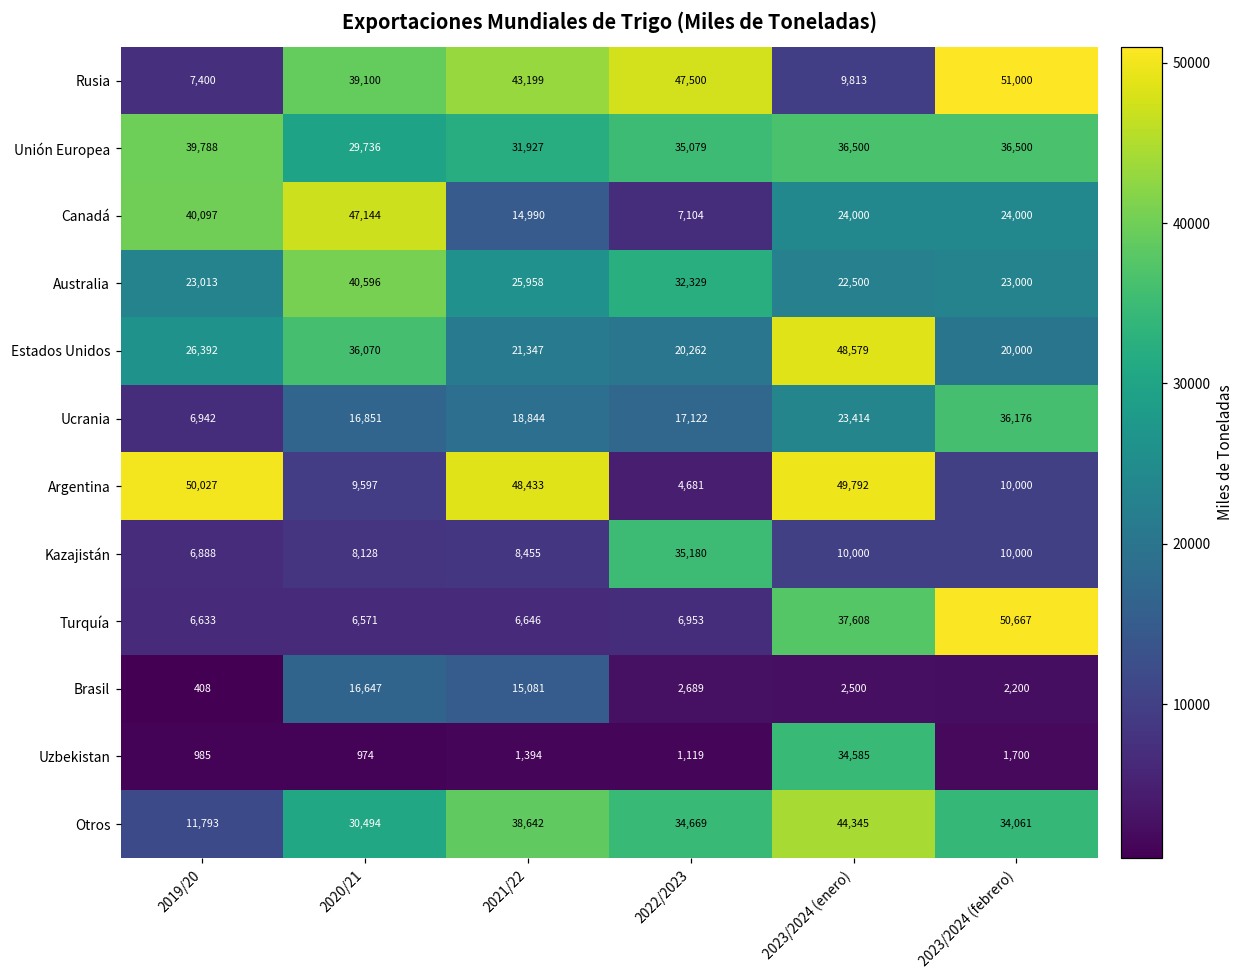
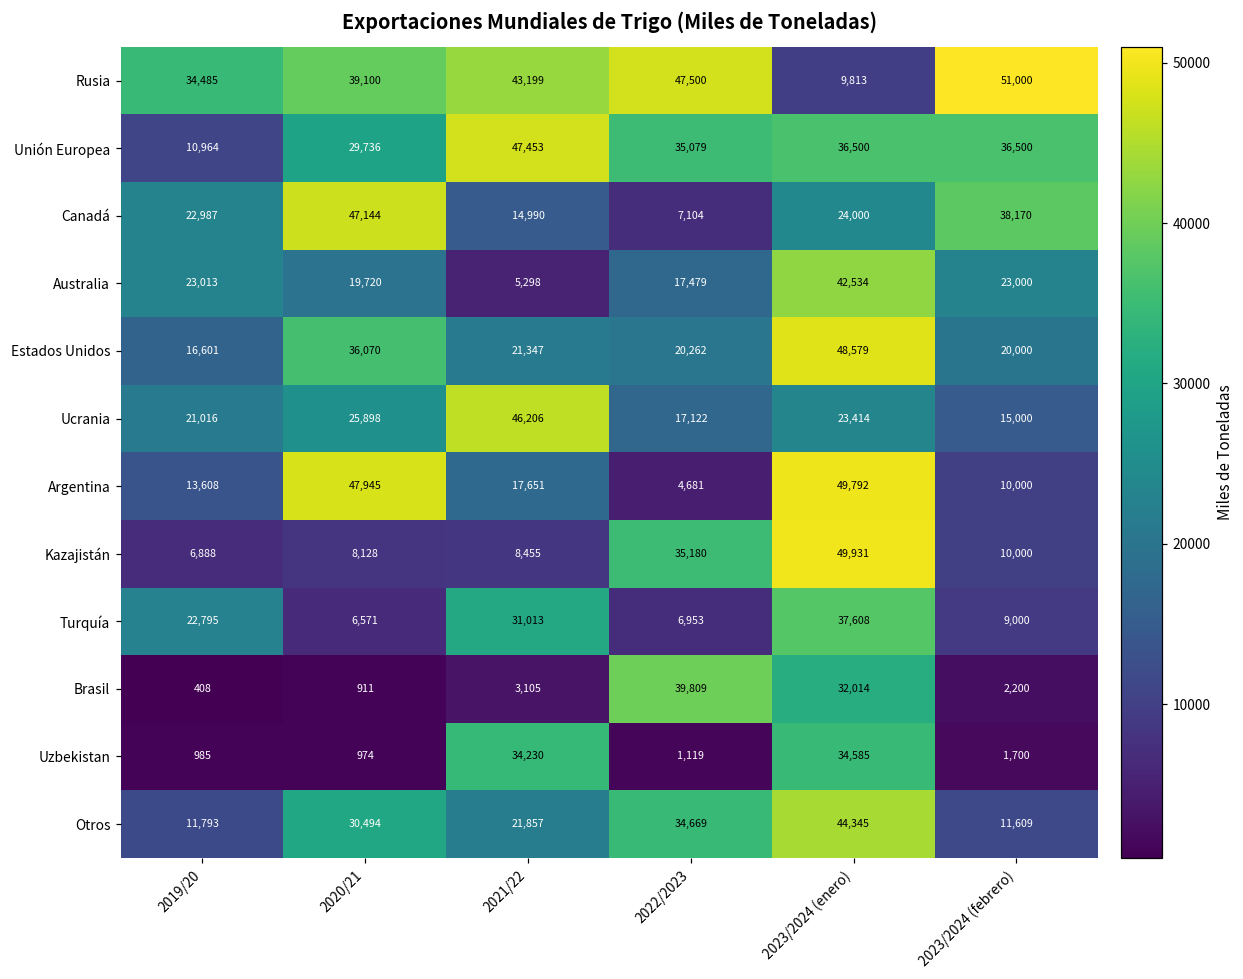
Rusia, 2019/20: 7,400 -> 34,485
Unión Europea, 2019/20: 39,788 -> 10,964
Unión Europea, 2021/22: 31,927 -> 47,453
Canadá, 2019/20: 40,097 -> 22,987
Canadá, 2023/2024 (febrero): 24,000 -> 38,170
Australia, 2020/21: 40,596 -> 19,720
Australia, 2021/22: 25,958 -> 5,298
Australia, 2022/2023: 32,329 -> 17,479
Australia, 2023/2024 (enero): 22,500 -> 42,534
Estados Unidos, 2019/20: 26,392 -> 16,601
Ucrania, 2019/20: 6,942 -> 21,016
Ucrania, 2020/21: 16,851 -> 25,898
Ucrania, 2021/22: 18,844 -> 46,206
Ucrania, 2023/2024 (febrero): 36,176 -> 15,000
Argentina, 2019/20: 50,027 -> 13,608
Argentina, 2020/21: 9,597 -> 47,945
Argentina, 2021/22: 48,433 -> 17,651
Kazajistán, 2023/2024 (enero): 10,000 -> 49,931
Turquía, 2019/20: 6,633 -> 22,795
Turquía, 2021/22: 6,646 -> 31,013
Turquía, 2023/2024 (febrero): 50,667 -> 9,000
Brasil, 2020/21: 16,647 -> 911
Brasil, 2021/22: 15,081 -> 3,105
Brasil, 2022/2023: 2,689 -> 39,809
Brasil, 2023/2024 (enero): 2,500 -> 32,014
Uzbekistan, 2021/22: 1,394 -> 34,230
Otros, 2021/22: 38,642 -> 21,857
Otros, 2023/2024 (febrero): 34,061 -> 11,609
